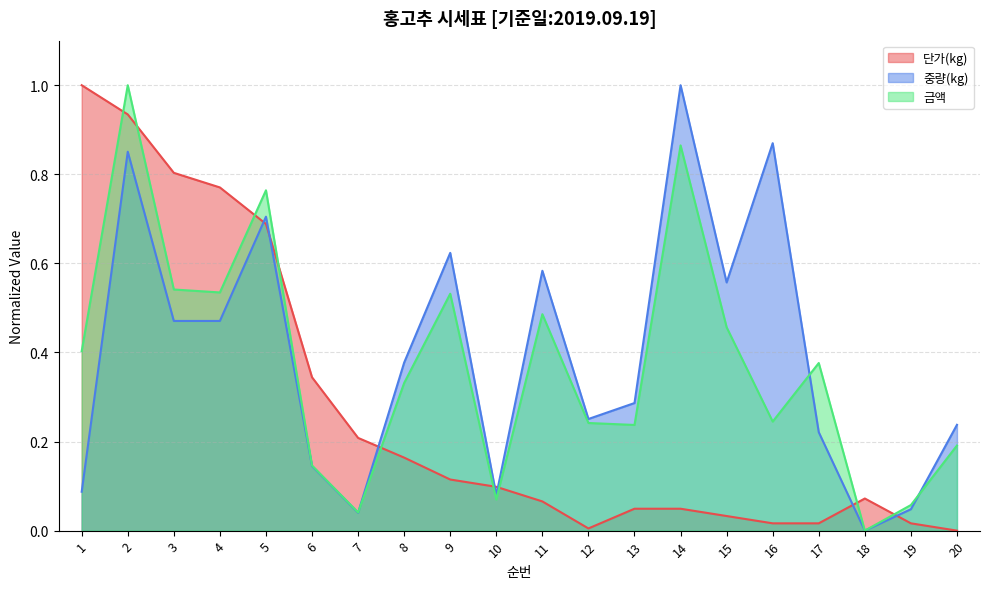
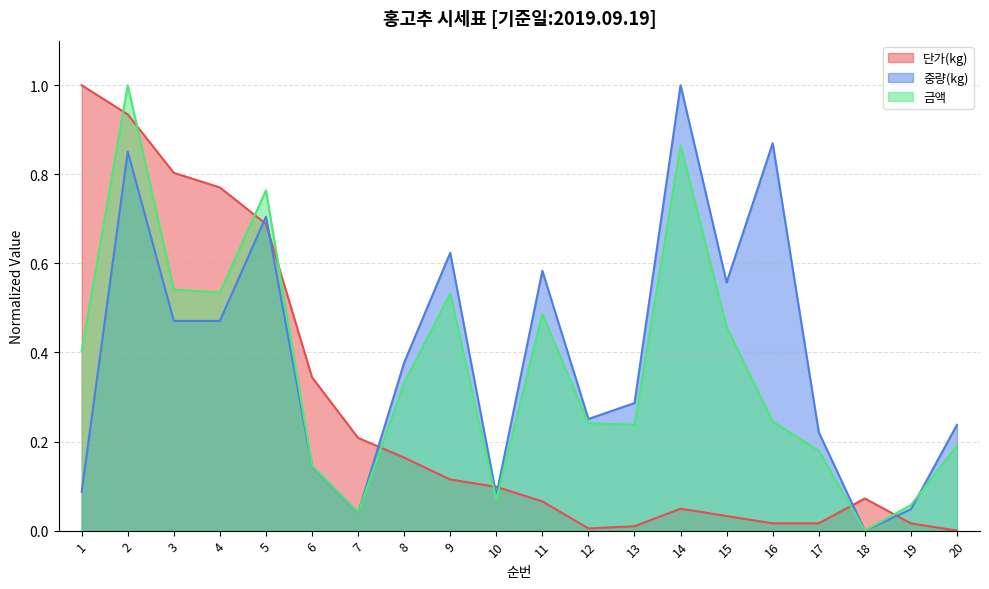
단가(kg), 13: 0.05 -> 0.01
금액, 17: 0.38 -> 0.18
